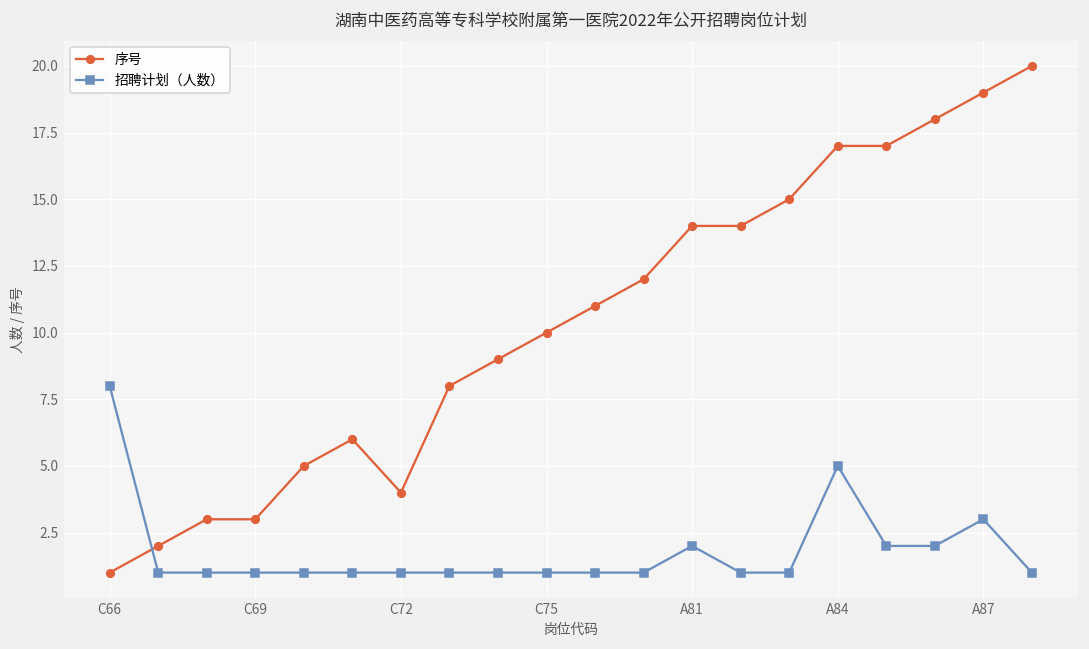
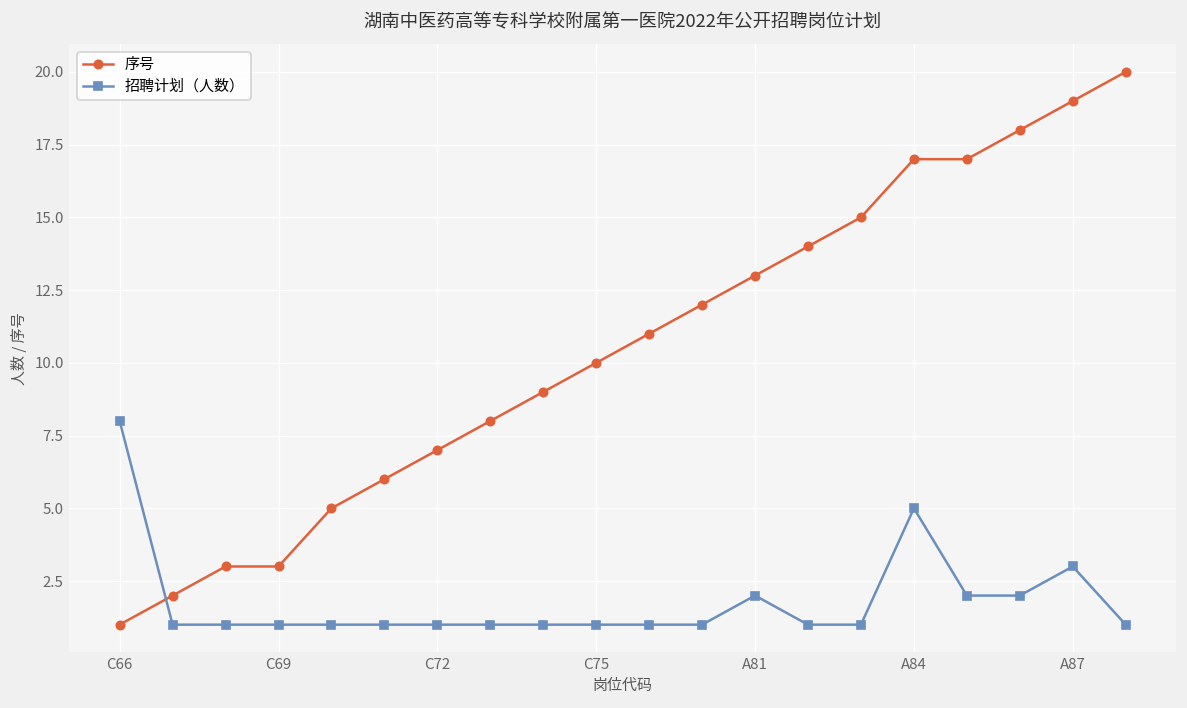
序号, C72: 4 -> 7
序号, A81: 14 -> 13
